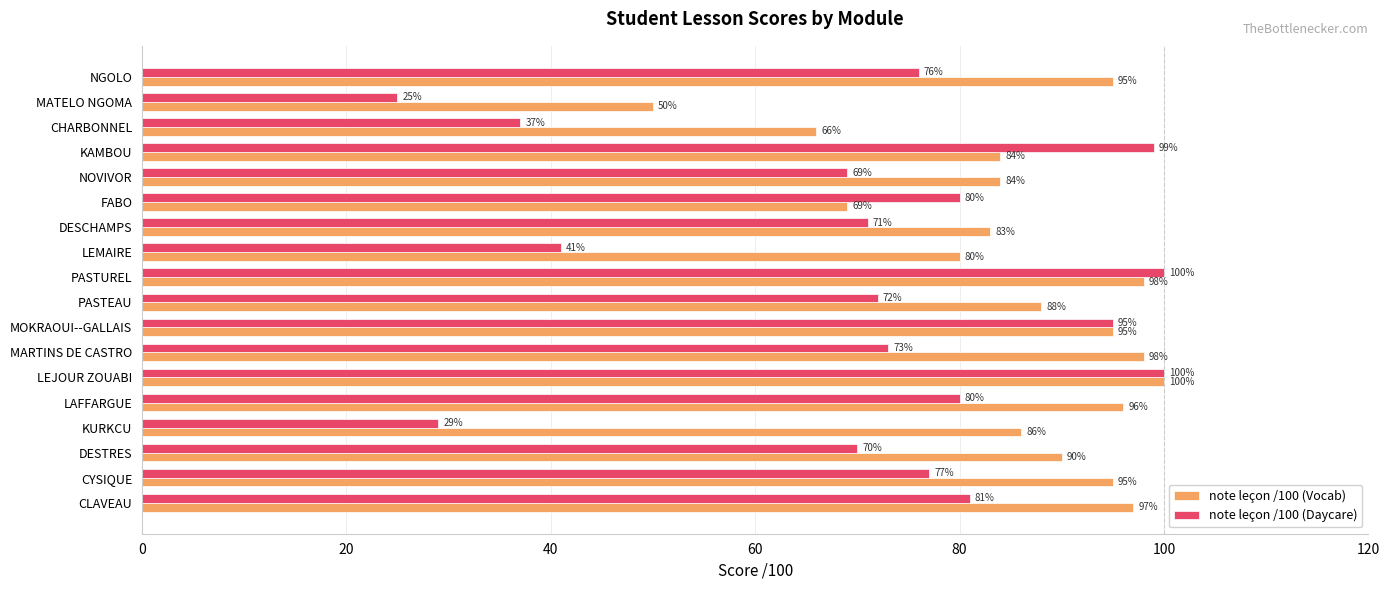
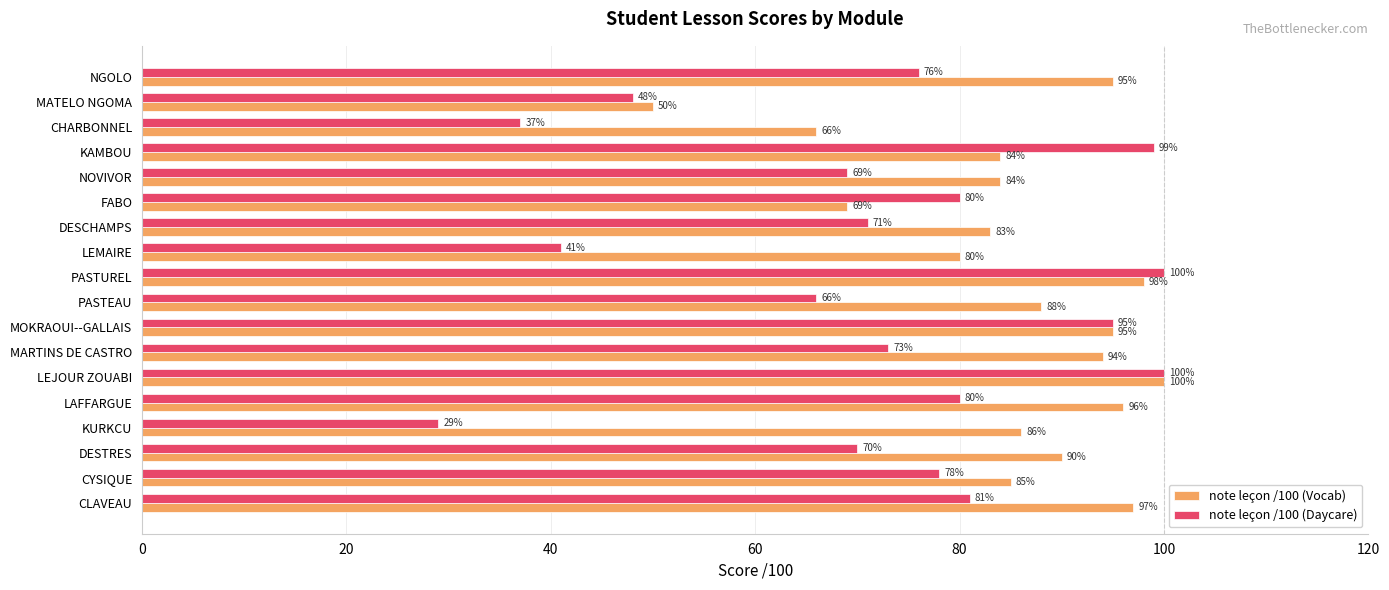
note leçon /100 (Daycare), MATELO NGOMA: 25% -> 48%
note leçon /100 (Daycare), PASTEAU: 72% -> 66%
note leçon /100 (Vocab), MARTINS DE CASTRO: 98% -> 94%
note leçon /100 (Daycare), CYSIQUE: 77% -> 78%
note leçon /100 (Vocab), CYSIQUE: 95% -> 85%
